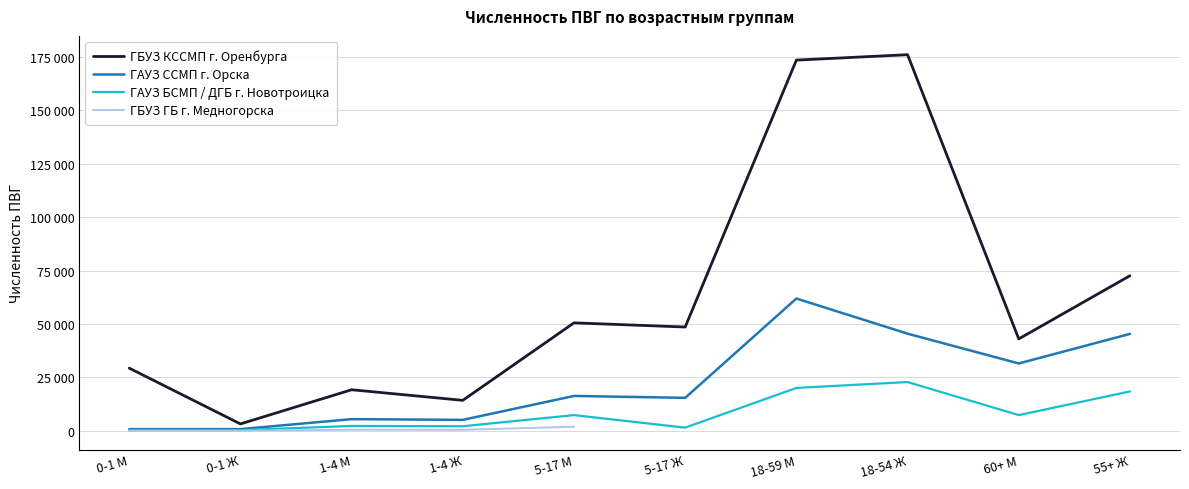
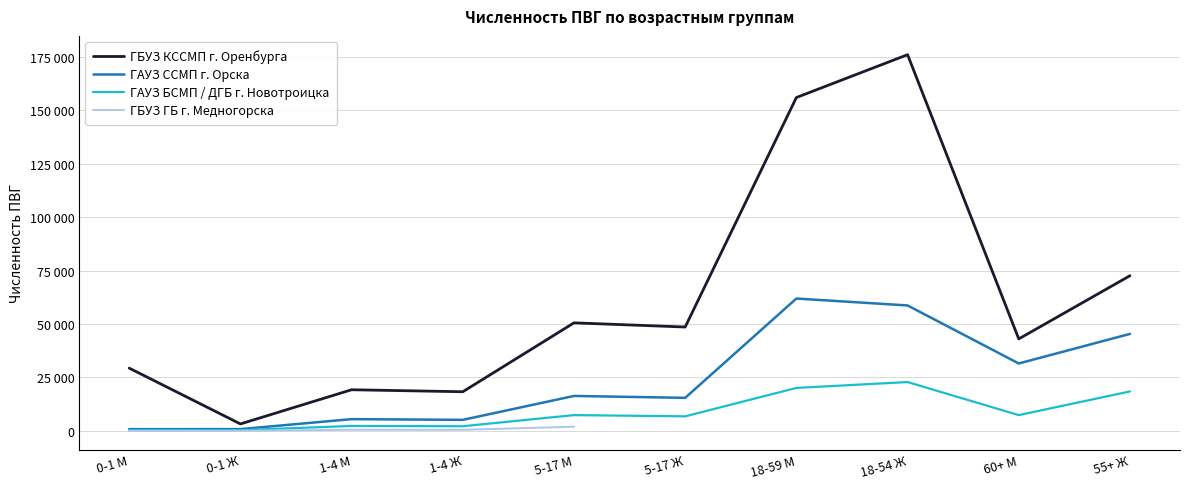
ГБУЗ КССМП г. Оренбурга, 1-4 Ж: 14000 -> 18000
ГАУЗ БСМП / ДГБ г. Новотроицка, 5-17 Ж: 2000 -> 7000
ГБУЗ КССМП г. Оренбурга, 18-59 М: 173000 -> 156000
ГАУЗ ССМП г. Орска, 18-54 Ж: 45000 -> 59000
